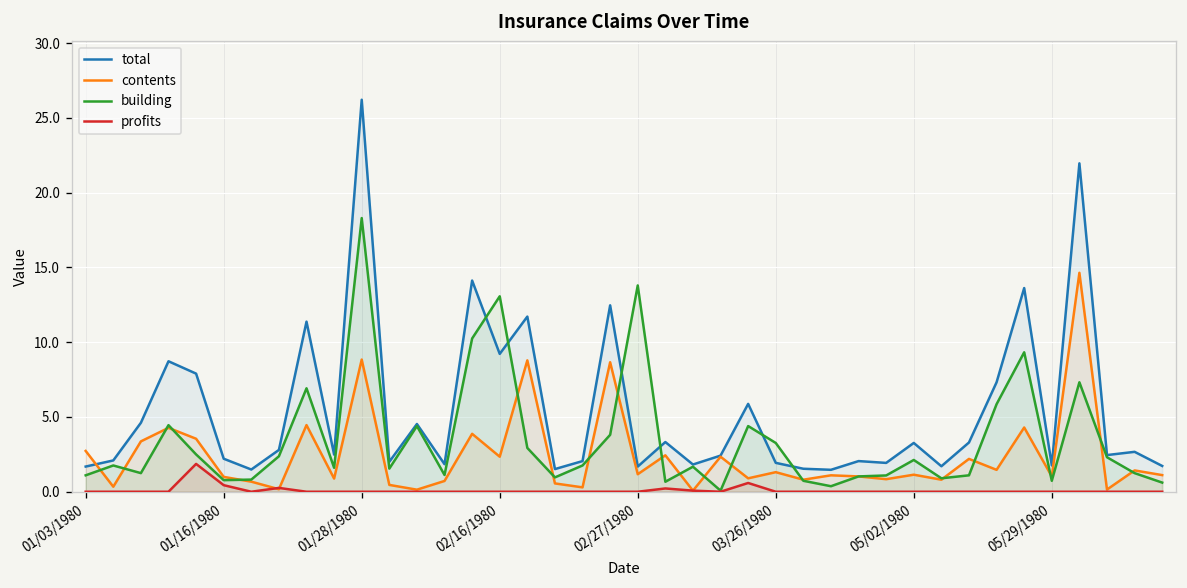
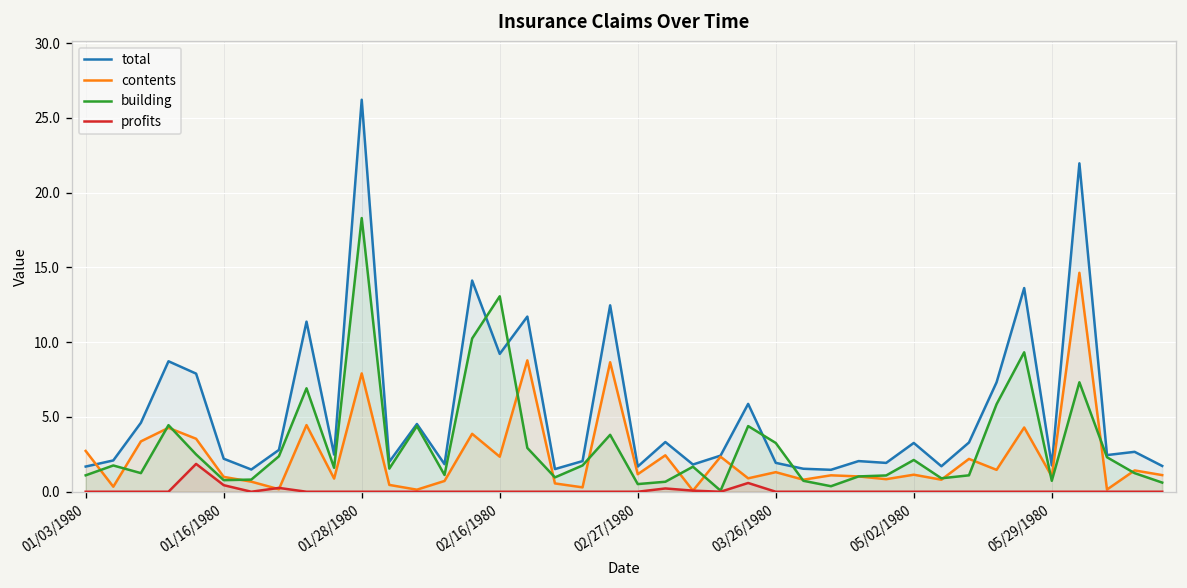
contents, 01/28/1980: 8.8 -> 7.9
building, 02/27/1980: 13.8 -> 0.5
